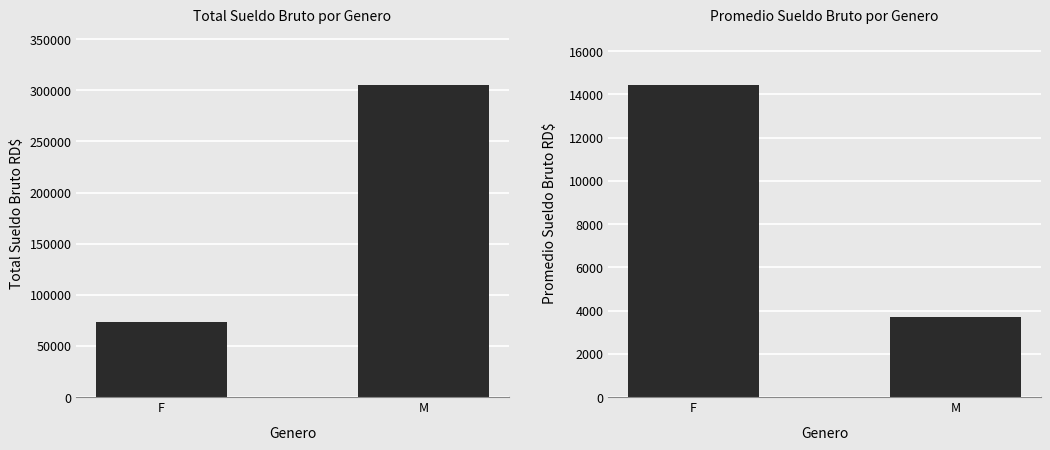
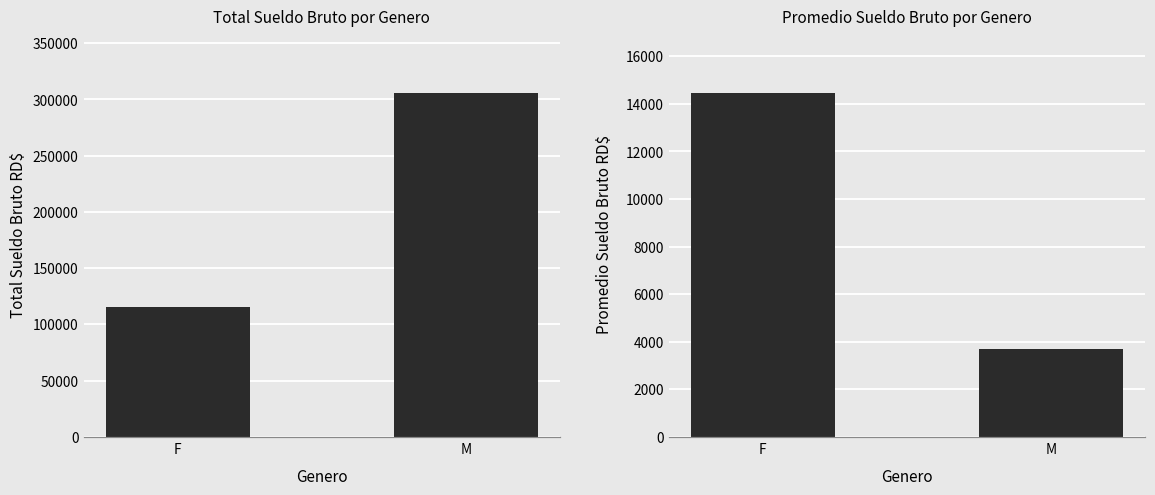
Total Sueldo Bruto por Genero, F: 74000 -> 116000
